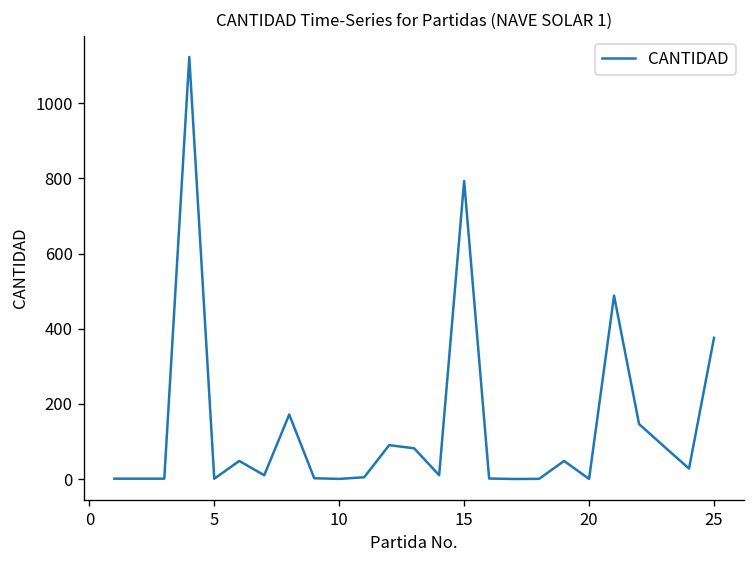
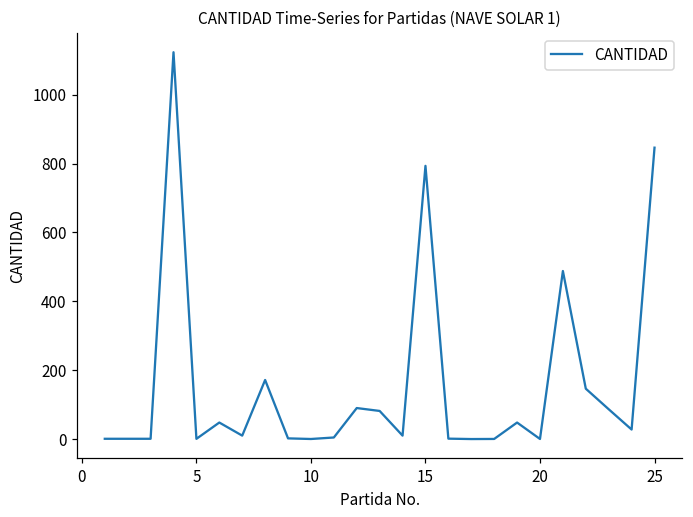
25: 380 -> 850
